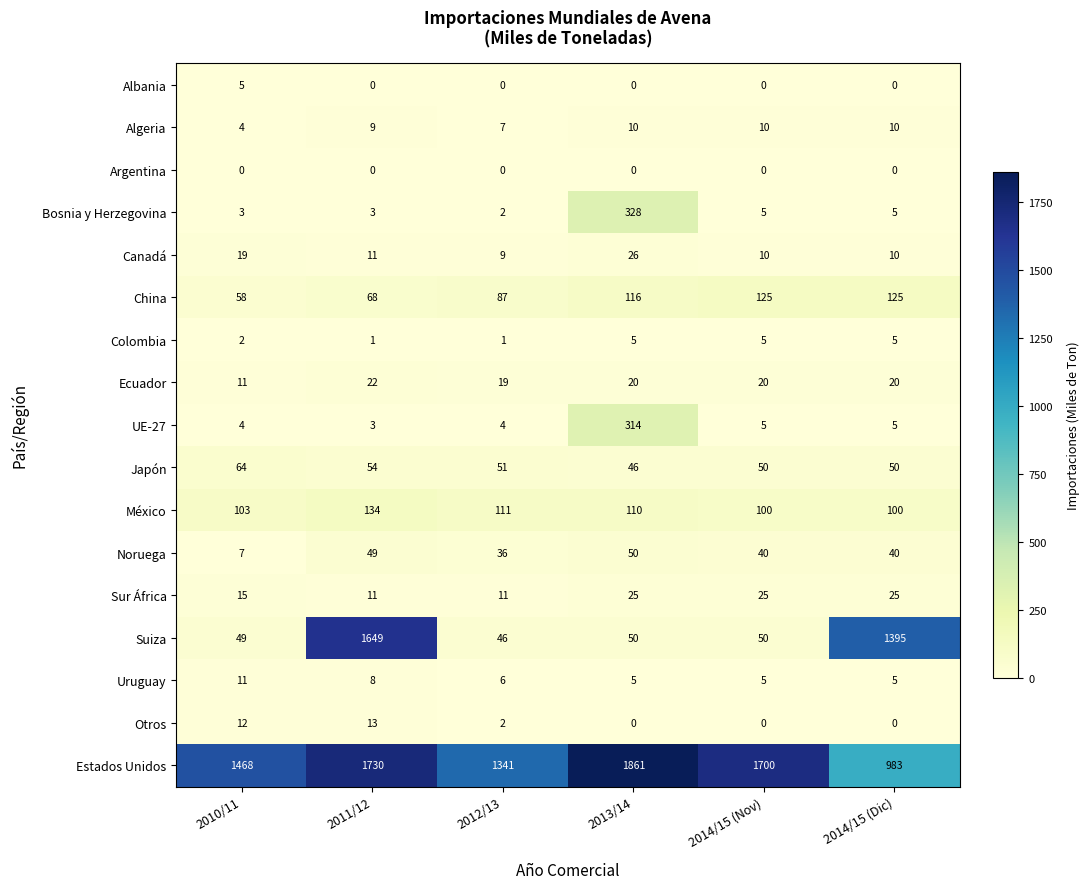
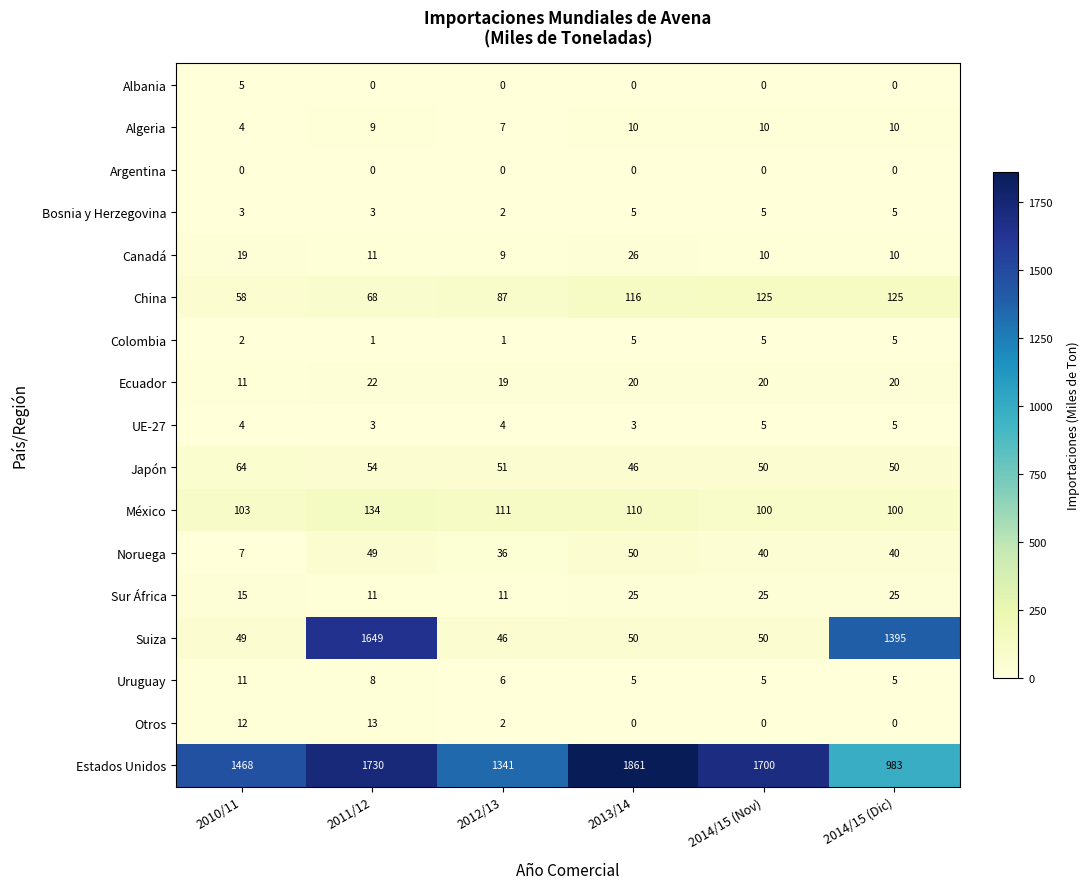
Bosnia y Herzegovina, 2013/14: 328 -> 5
UE-27, 2013/14: 314 -> 3
